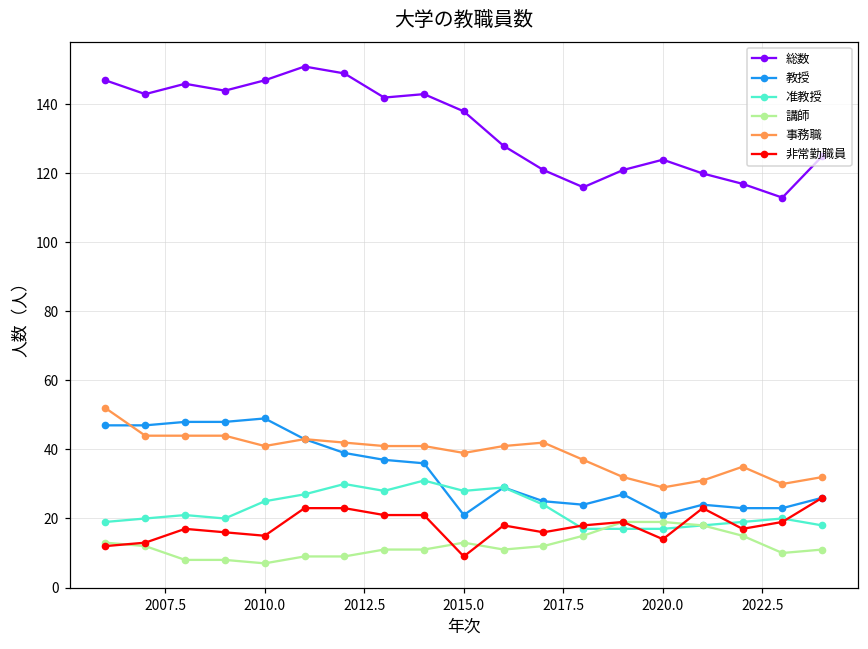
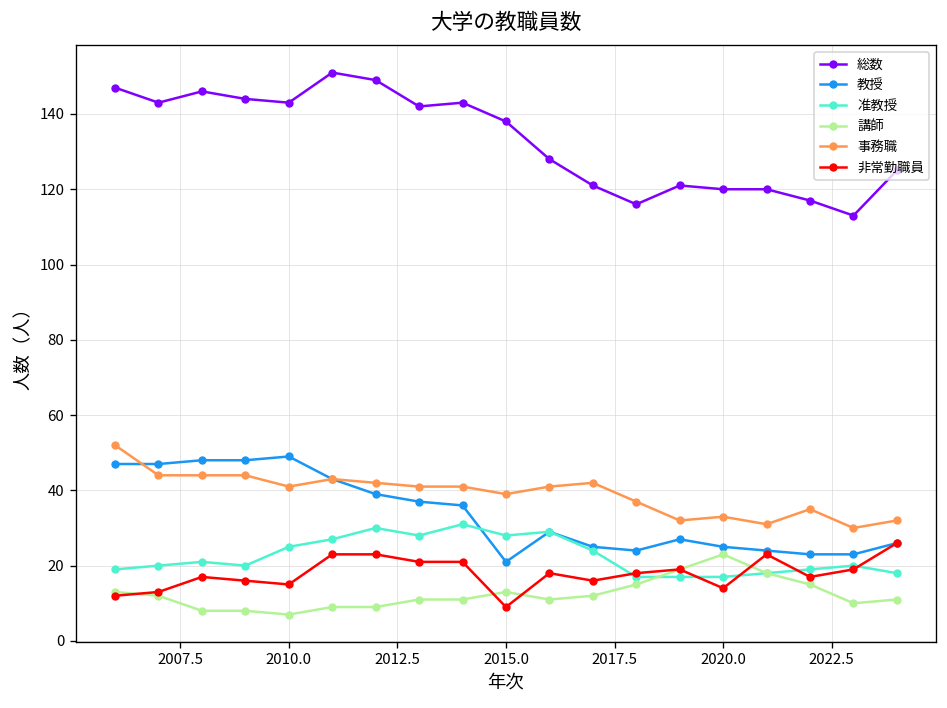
総数, 2010.0: 147 -> 143
総数, 2020.0: 124 -> 120
教授, 2020.0: 21 -> 25
講師, 2020.0: 19 -> 23
事務職, 2020.0: 29 -> 33
